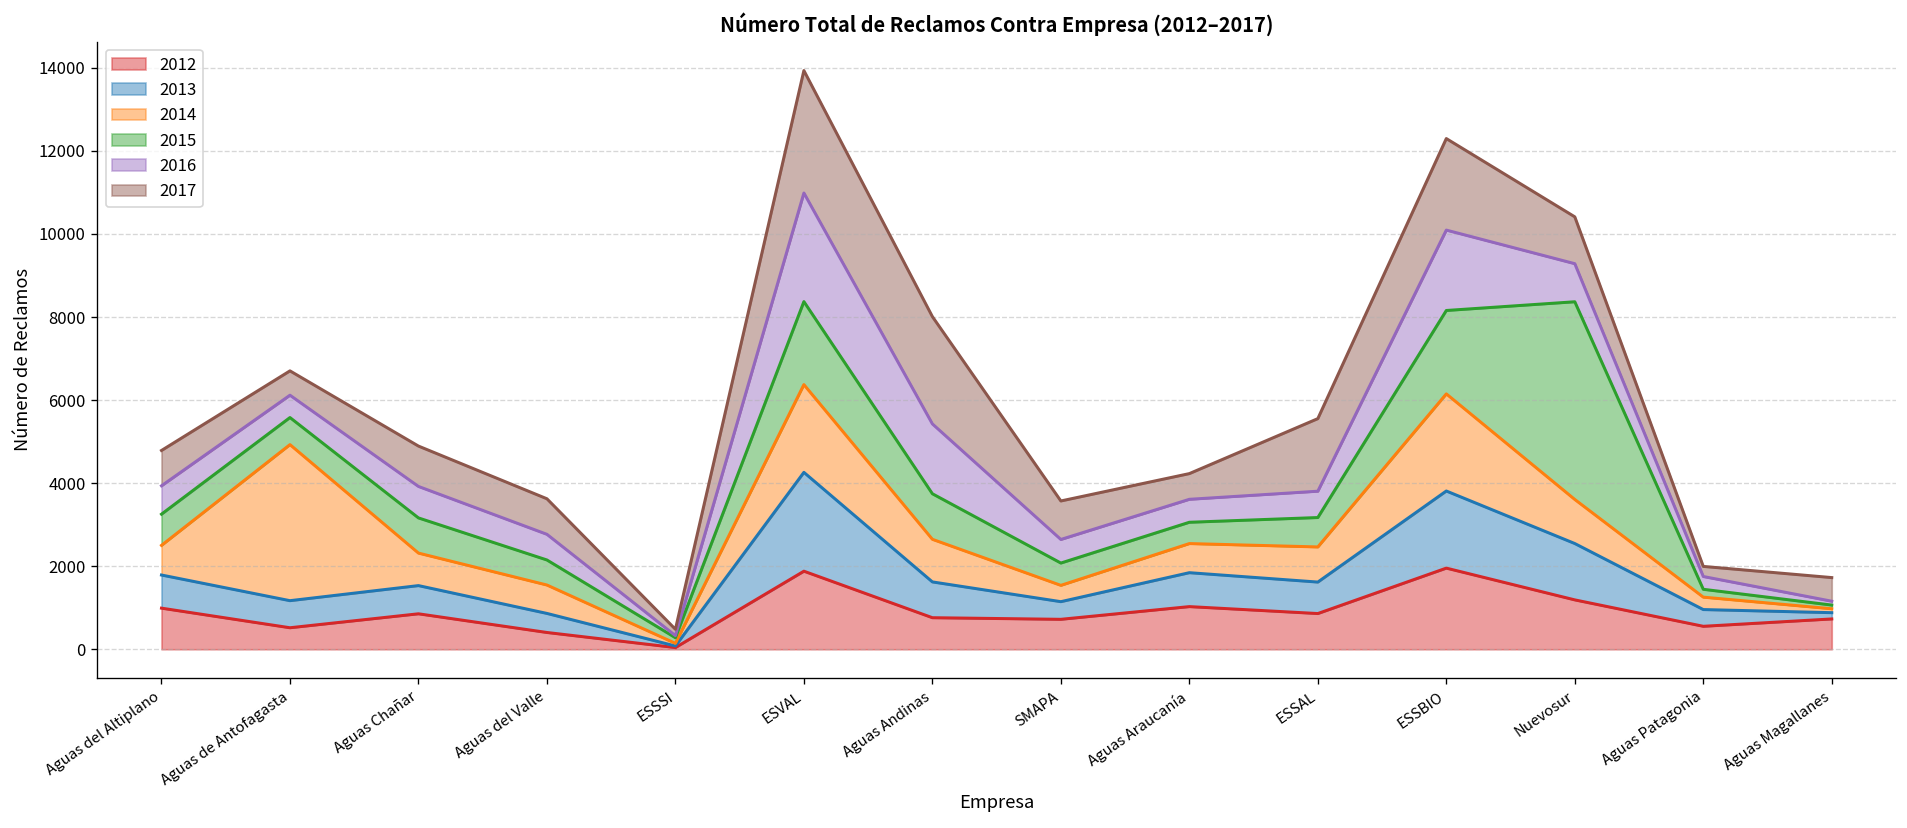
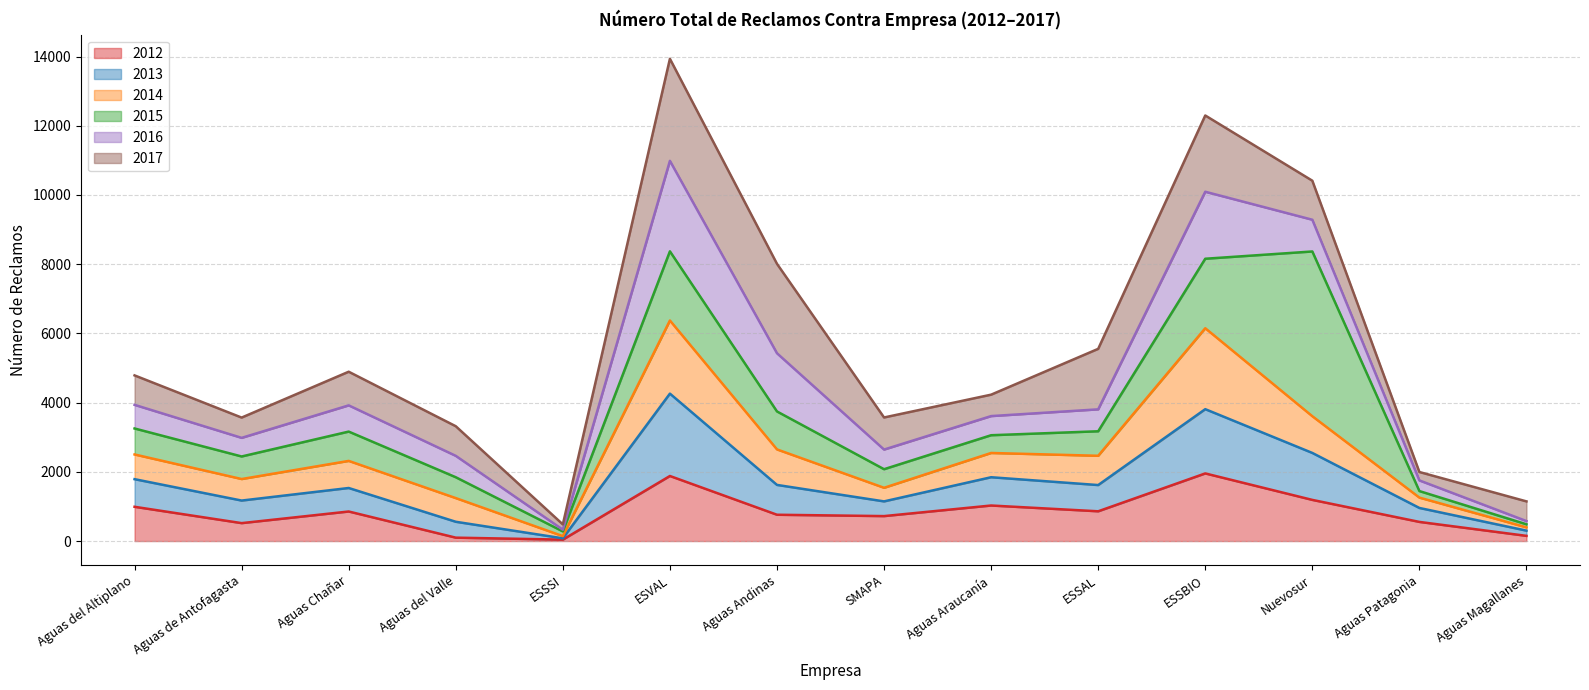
2014, Aguas de Antofagasta: 3800 -> 600
2012, Aguas del Valle: 400 -> 100
2012, Aguas Magallanes: 700 -> 200
